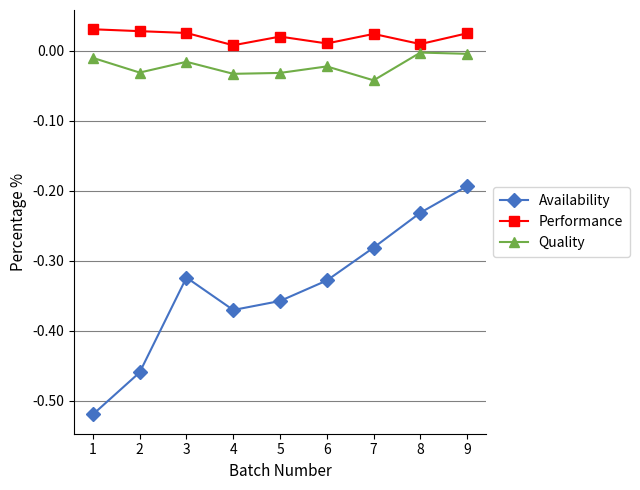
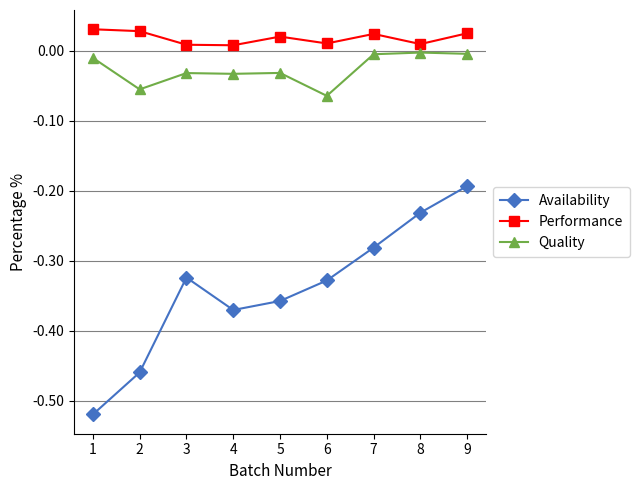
Quality, 2: -0.03 -> -0.06
Performance, 3: 0.03 -> 0.01
Quality, 3: -0.02 -> -0.03
Quality, 6: -0.02 -> -0.06
Quality, 7: -0.04 -> 0.00
